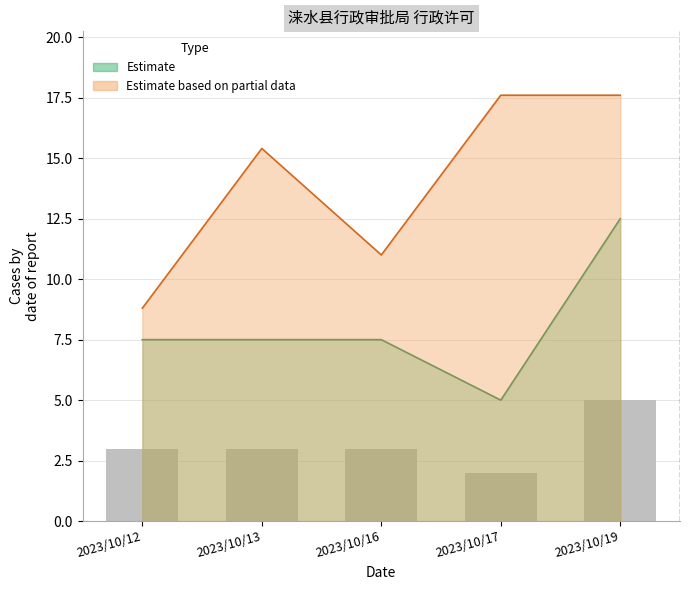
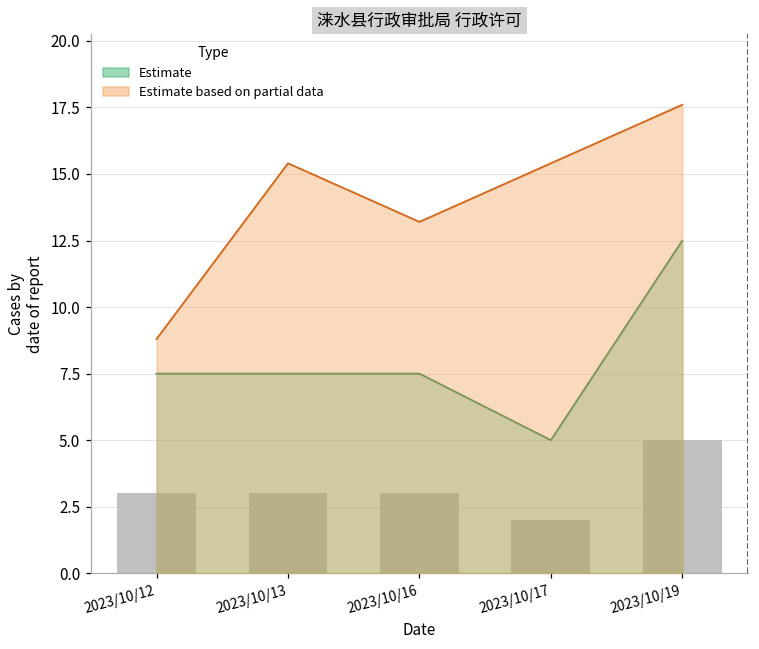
Estimate based on partial data, 2023/10/16: 11.0 -> 13.2
Estimate based on partial data, 2023/10/17: 17.6 -> 15.4
